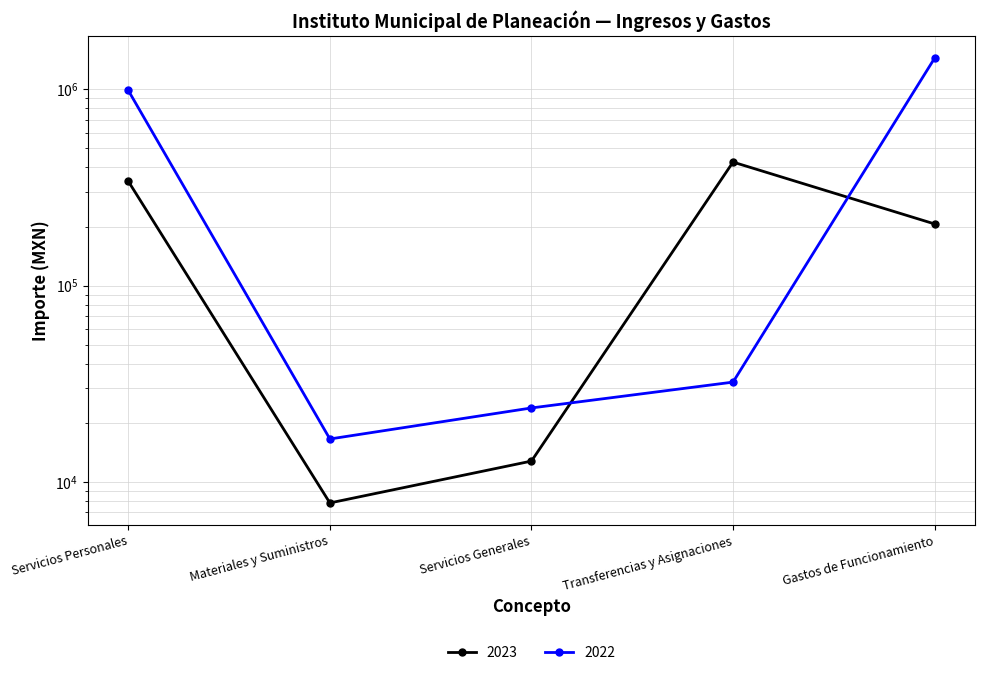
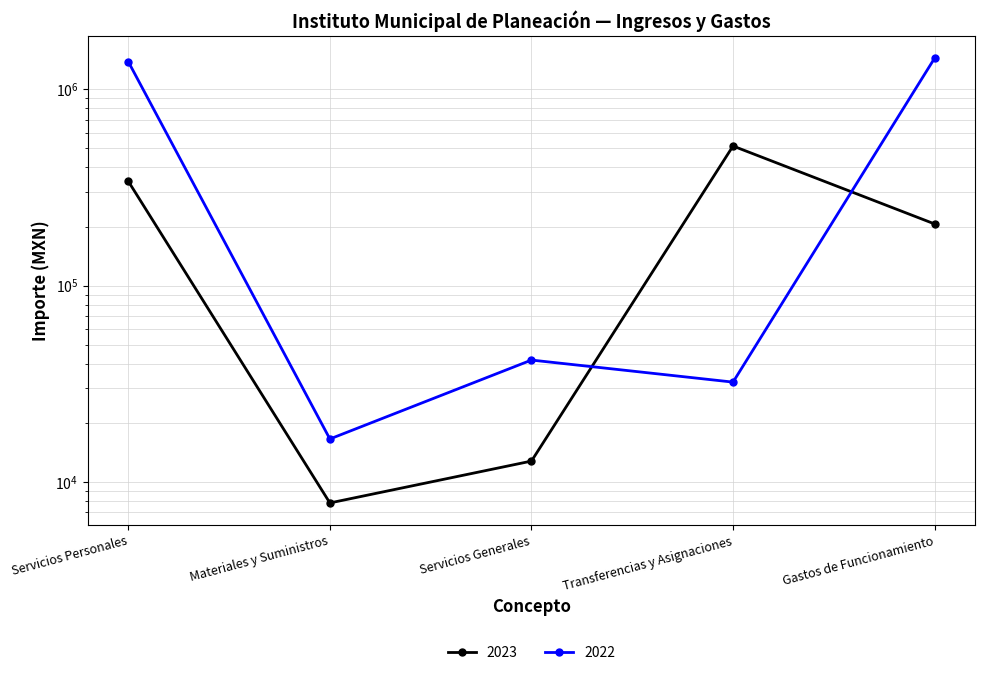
2022, Servicios Personales: 1000000 -> 1400000
2022, Servicios Generales: 24000 -> 42000
2023, Transferencias y Asignaciones: 430000 -> 510000
